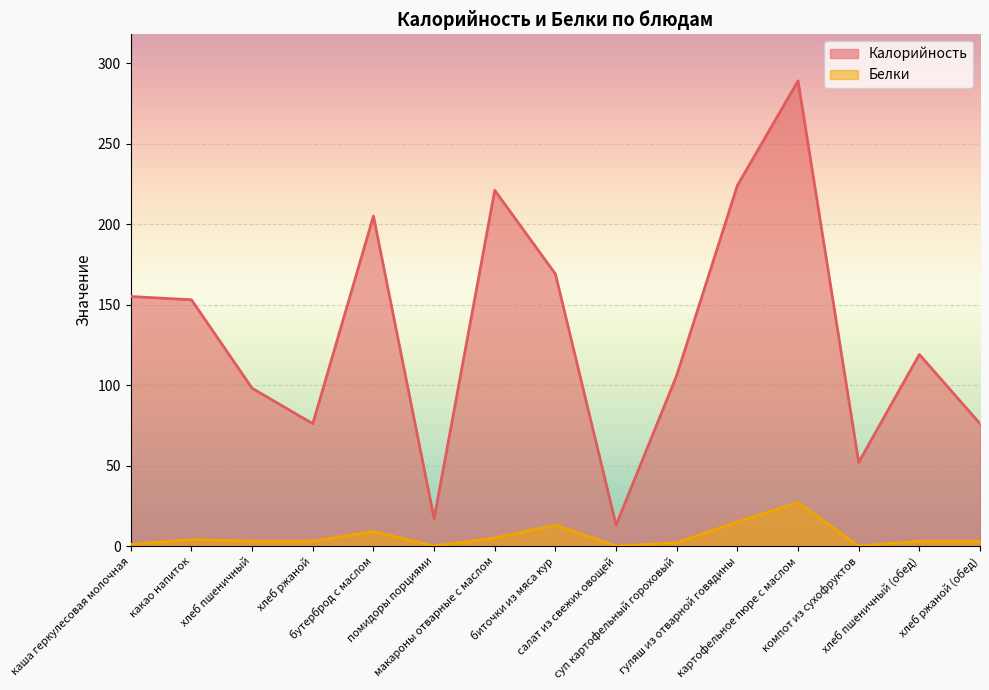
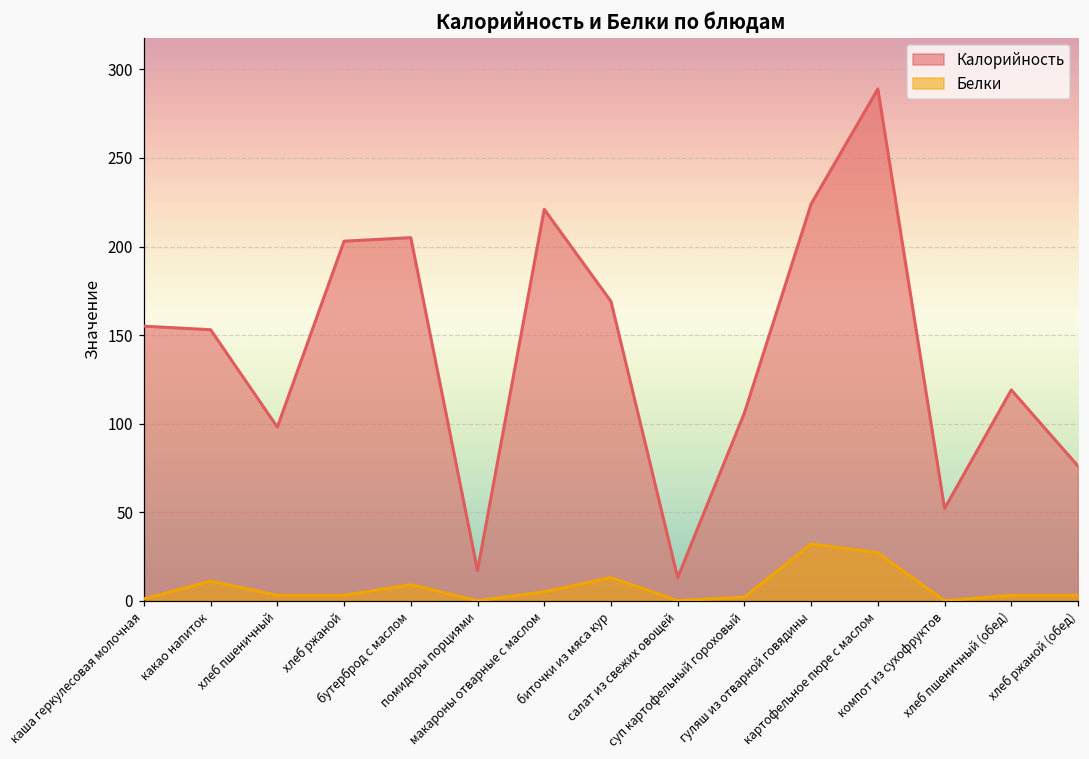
Белки, какао напиток: 4 -> 11
Калорийность, хлеб ржаной: 76 -> 203
Белки, гуляш из отварной говядины: 15 -> 32
